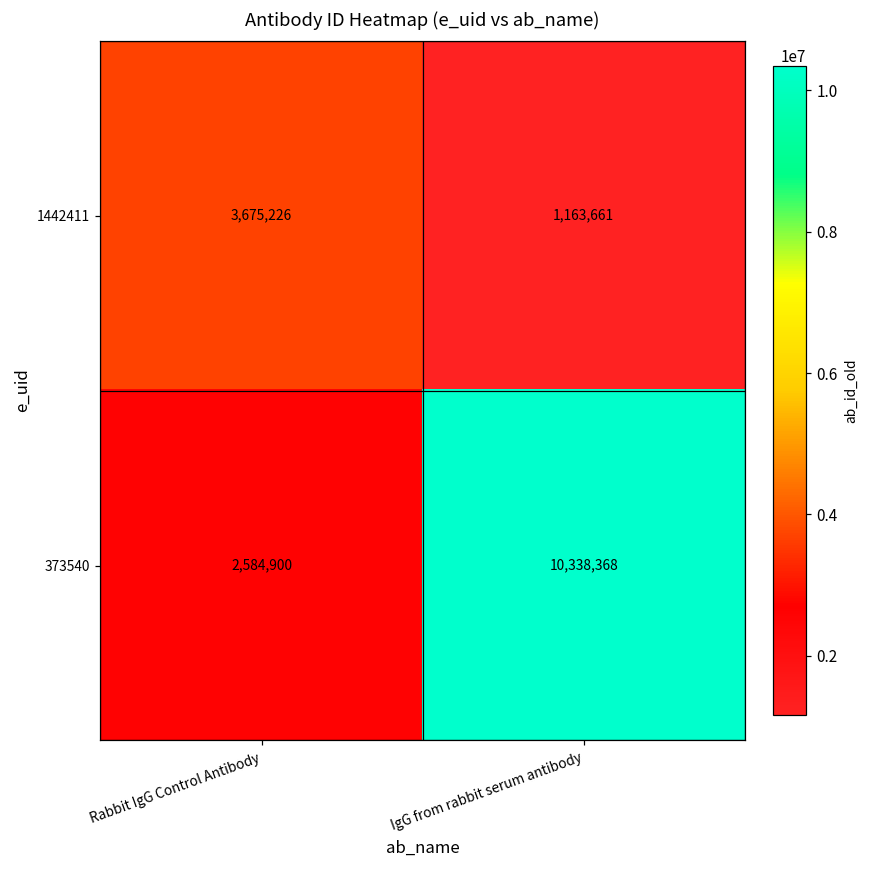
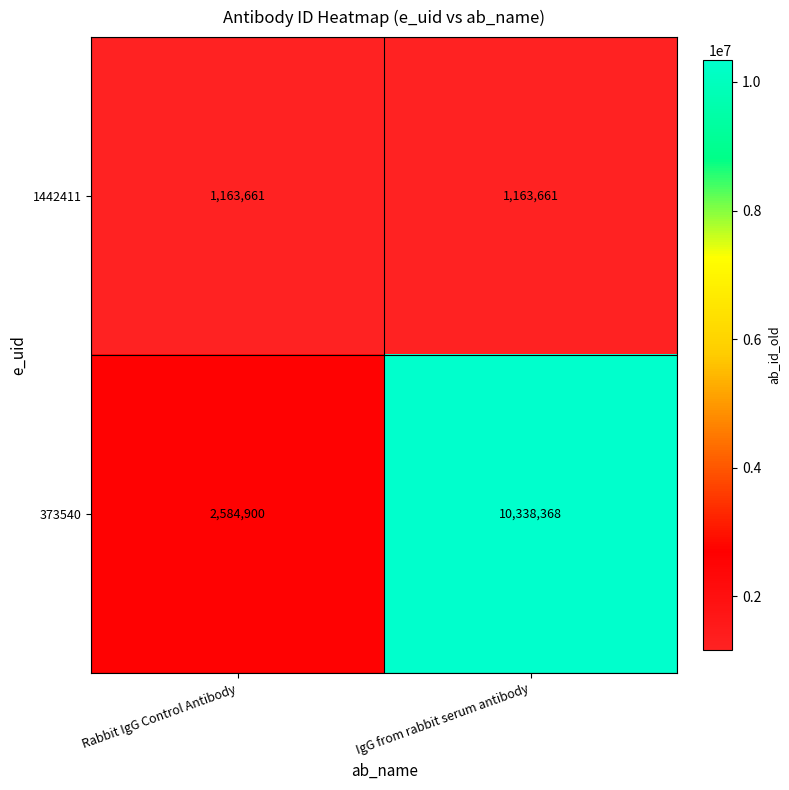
1442411, Rabbit IgG Control Antibody: 3,675,226 -> 1,163,661
